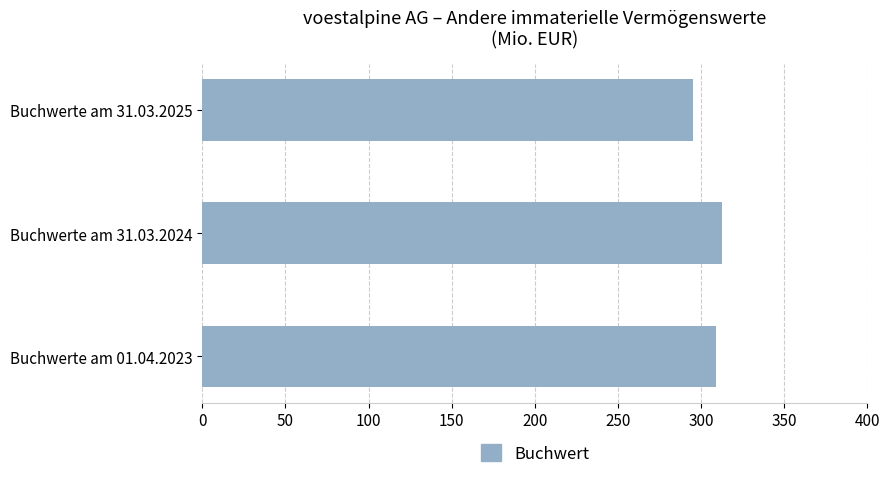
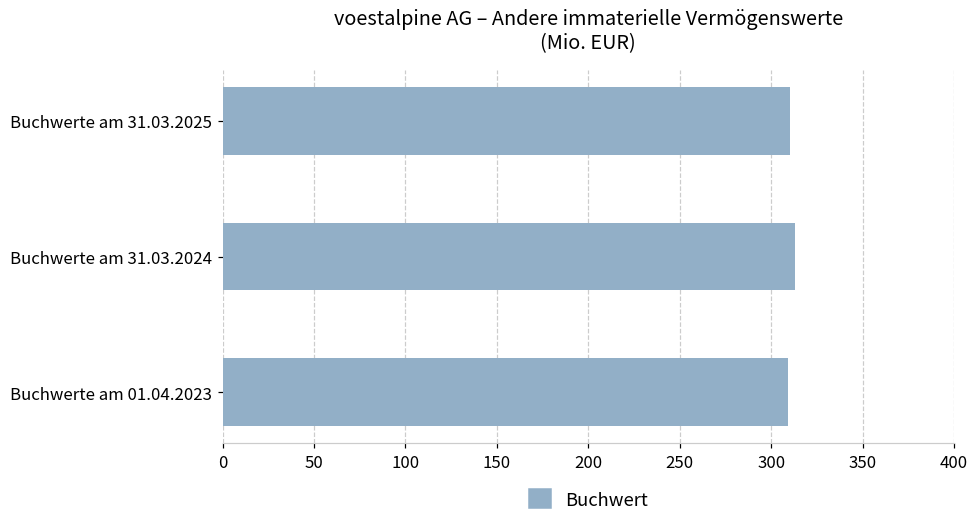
Buchwerte am 31.03.2025: 295 -> 310
